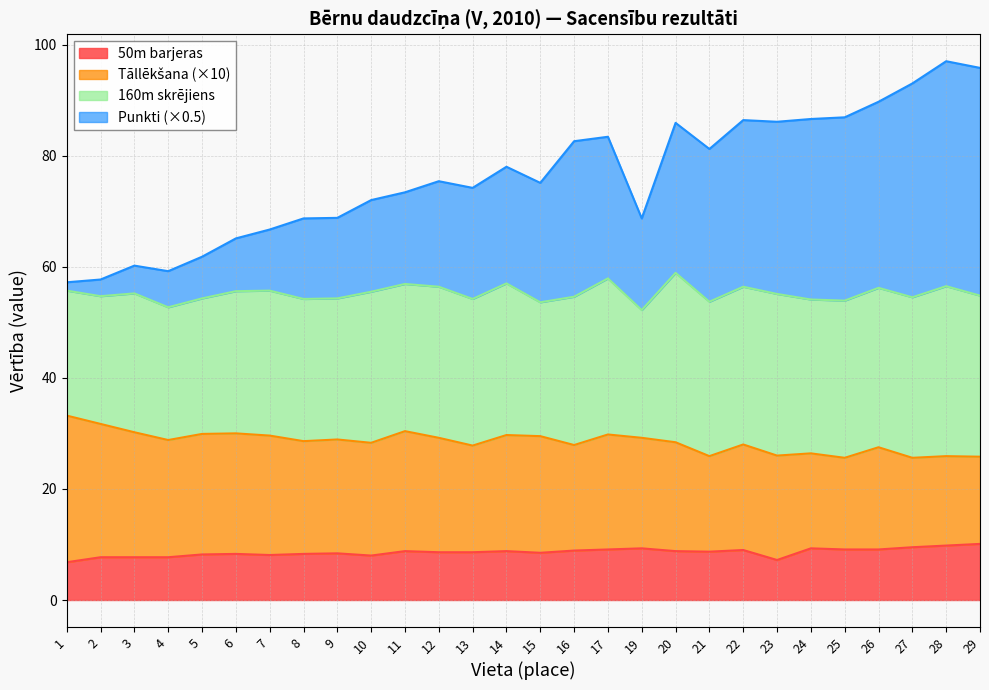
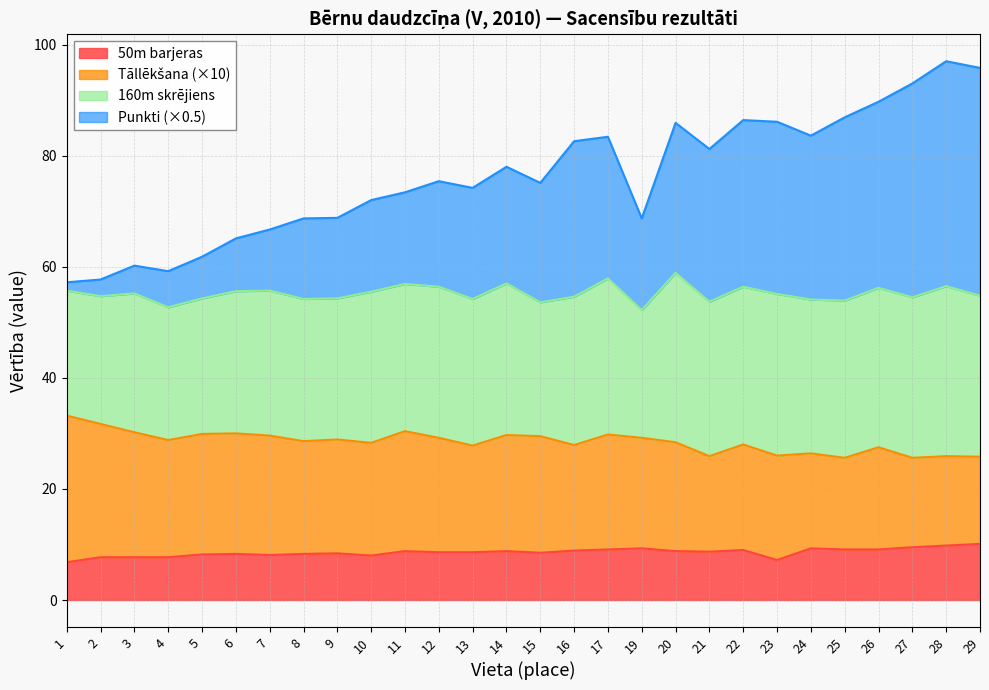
Punkti (×0.5), 24: 32 -> 29
